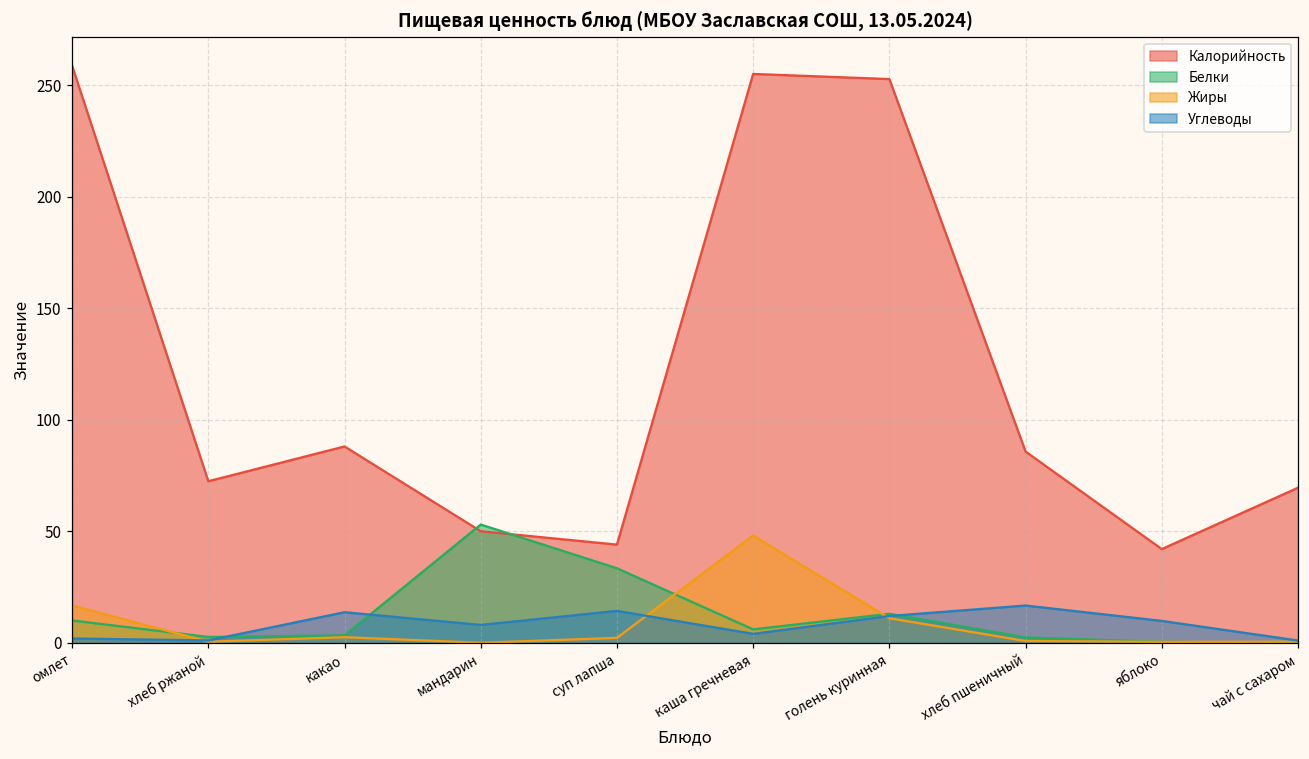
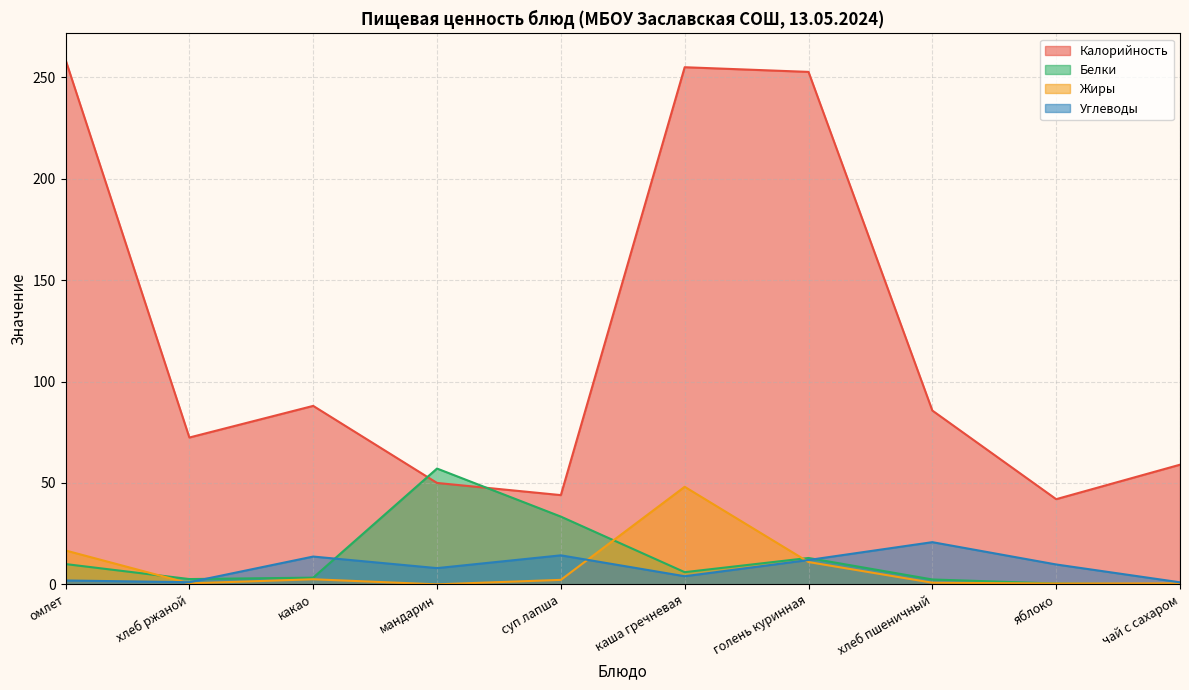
Белки, мандарин: 53 -> 57
Углеводы, хлеб пшеничный: 17 -> 21
Калорийность, чай с сахаром: 70 -> 59
